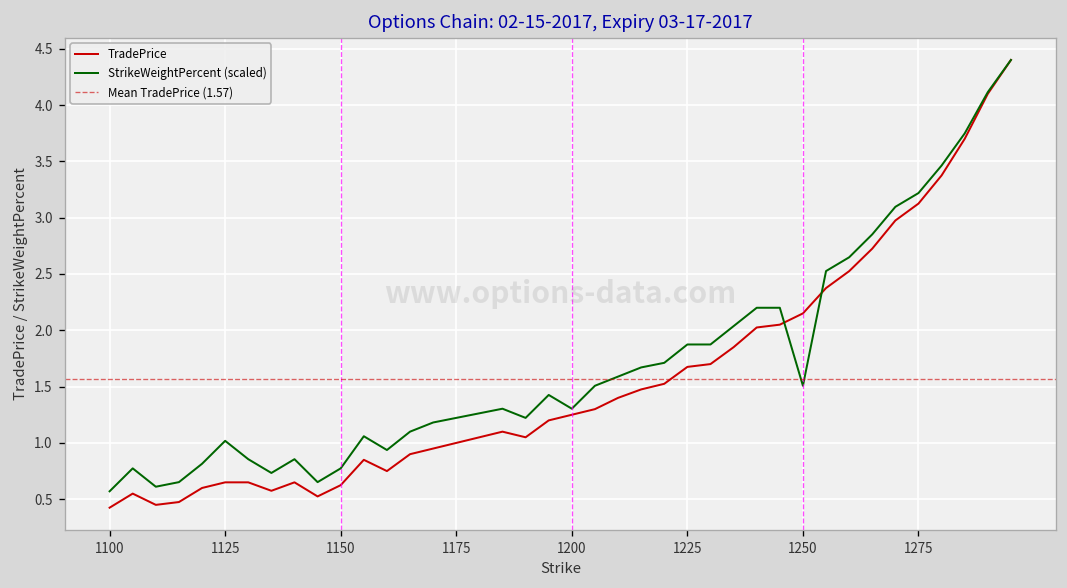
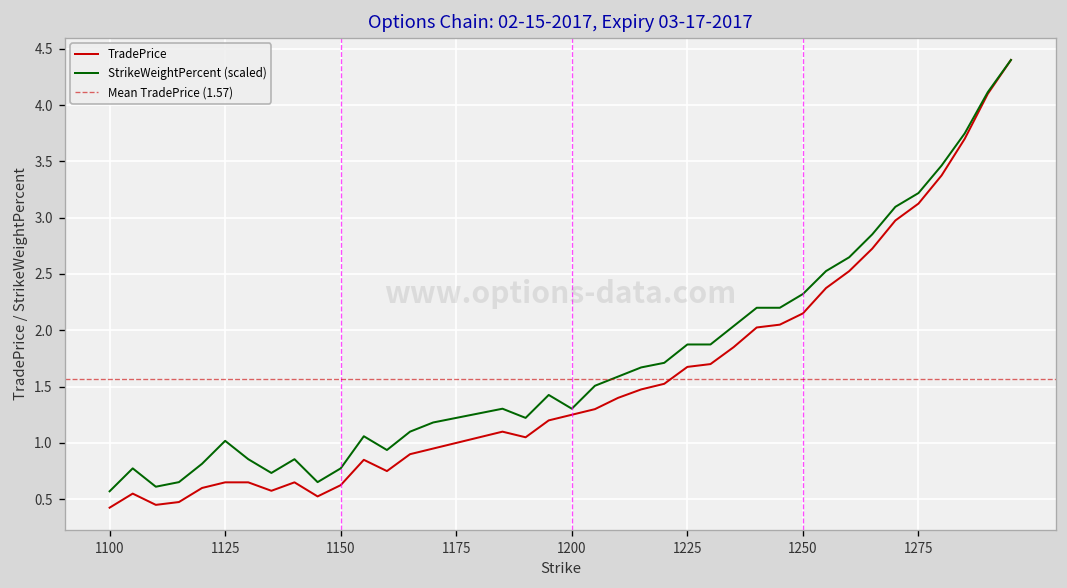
StrikeWeightPercent (scaled), 1250: 1.5 -> 2.3
